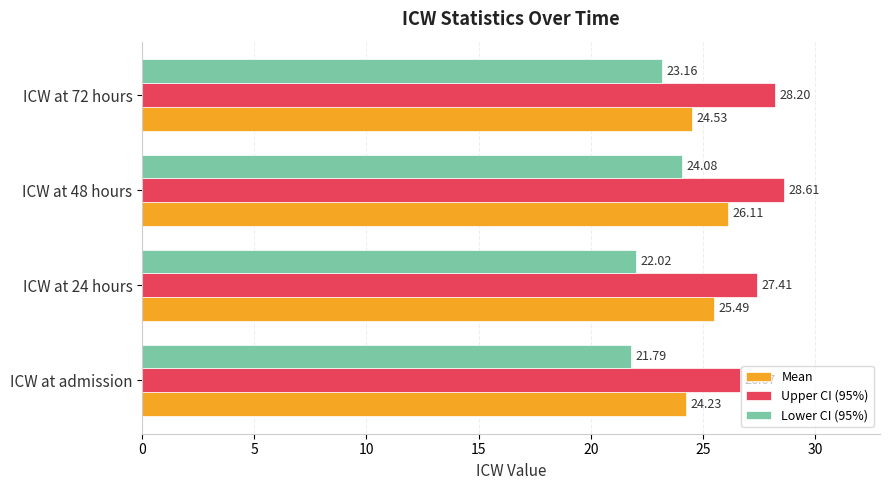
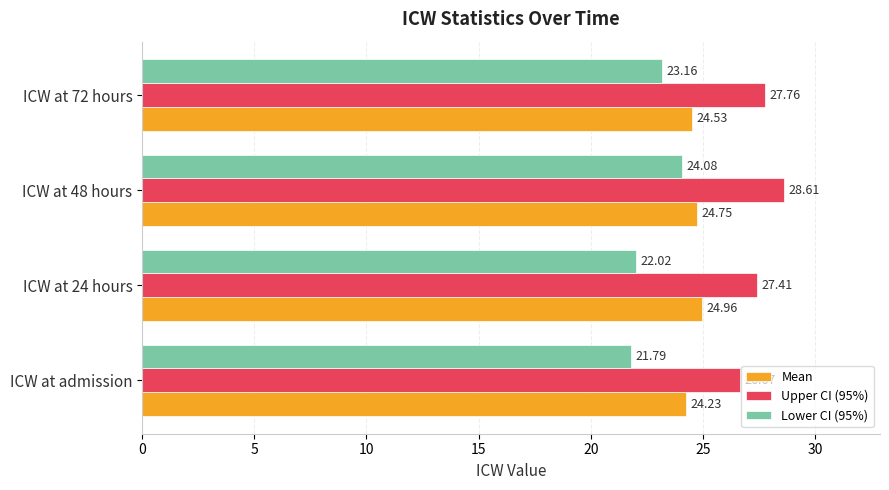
Upper CI (95%), ICW at 72 hours: 28.20 -> 27.76
Mean, ICW at 48 hours: 26.11 -> 24.75
Mean, ICW at 24 hours: 25.49 -> 24.96
